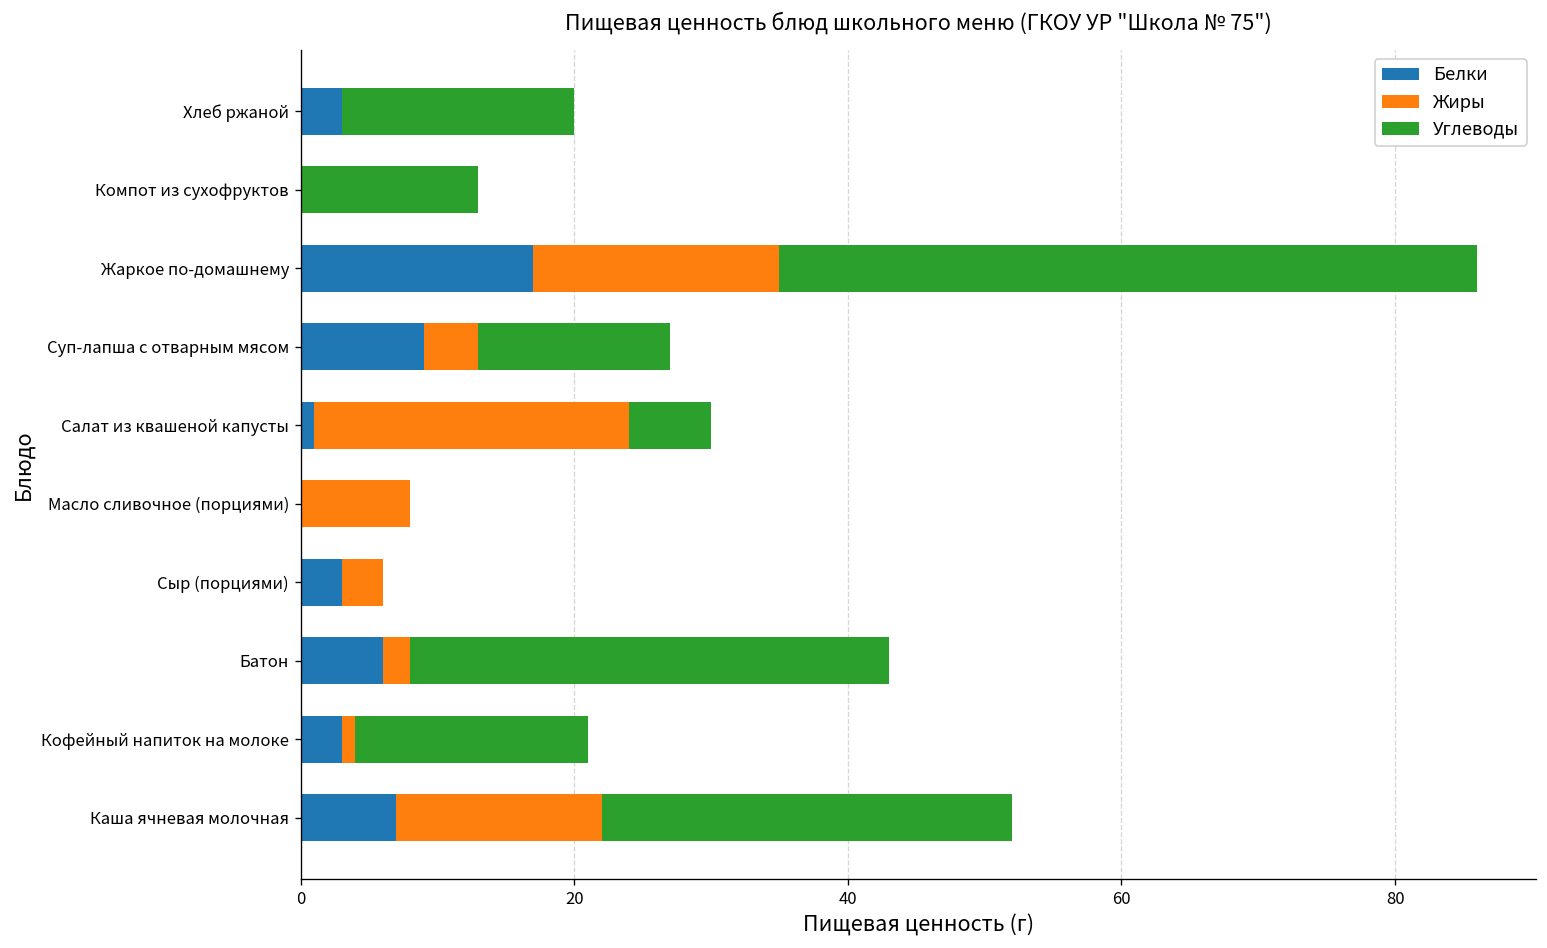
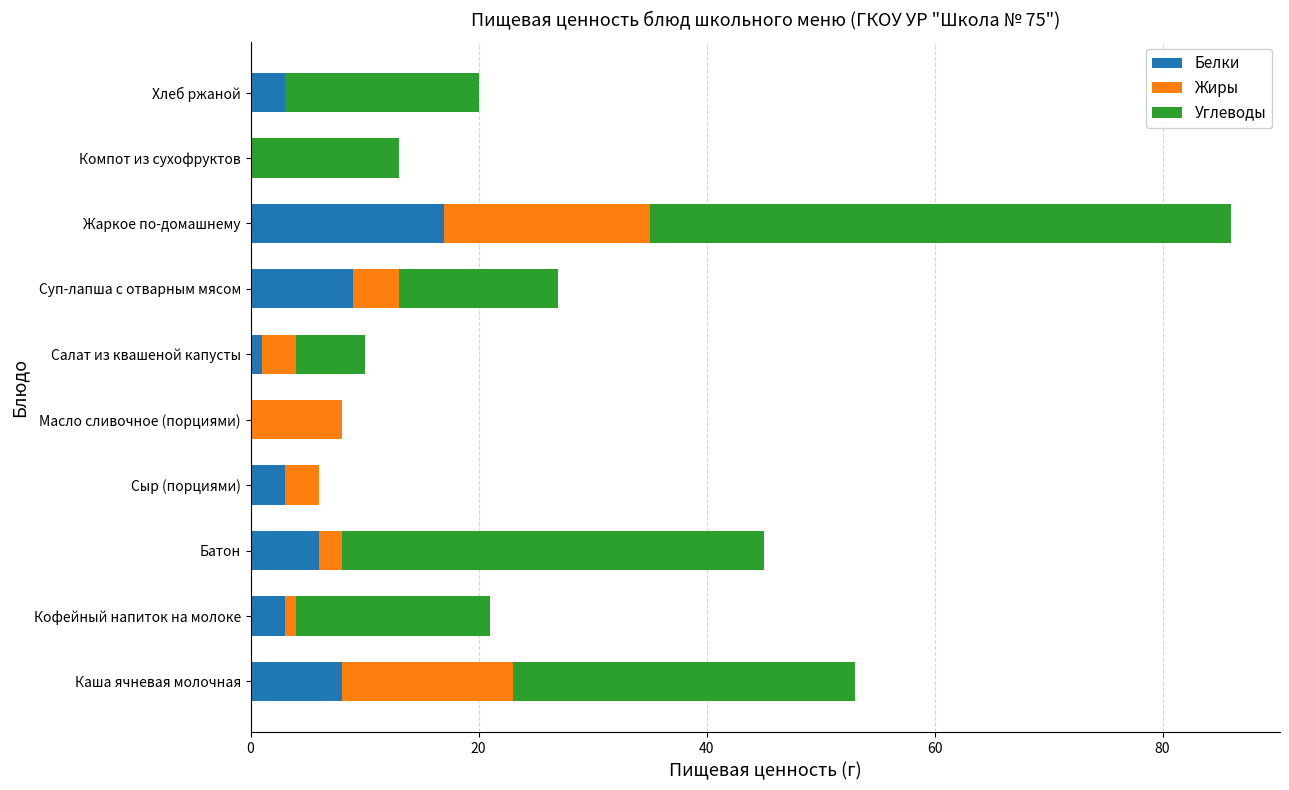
Жиры, Салат из квашеной капусты: 23 -> 3
Углеводы, Батон: 35 -> 37
Белки, Каша ячневая молочная: 7 -> 8
